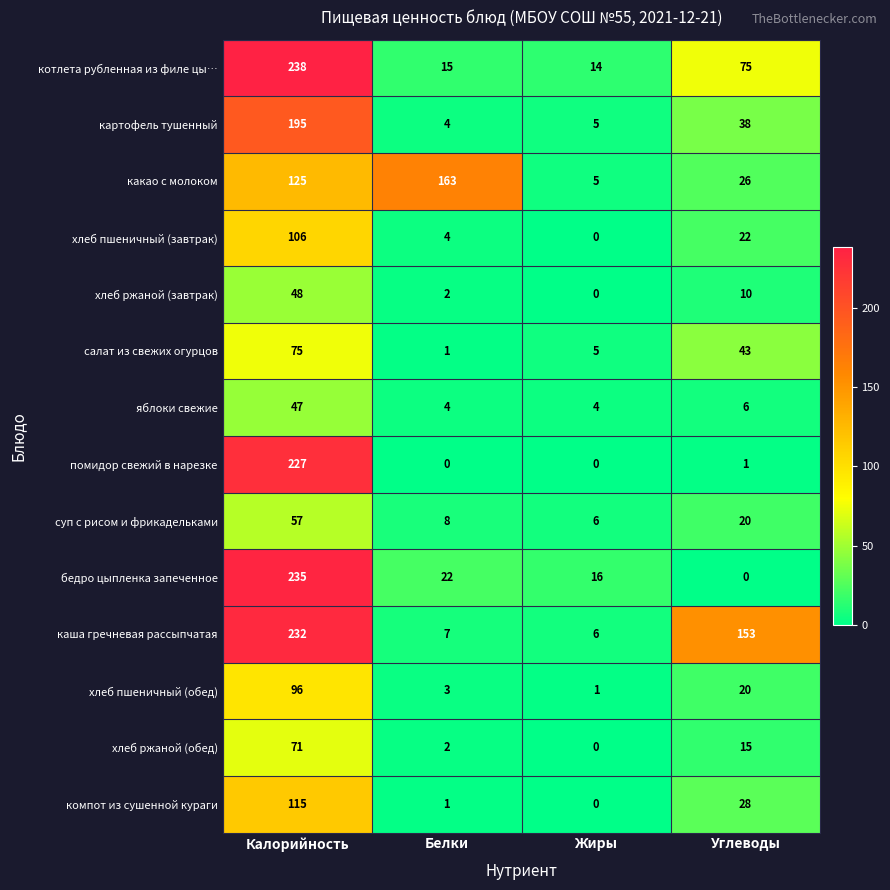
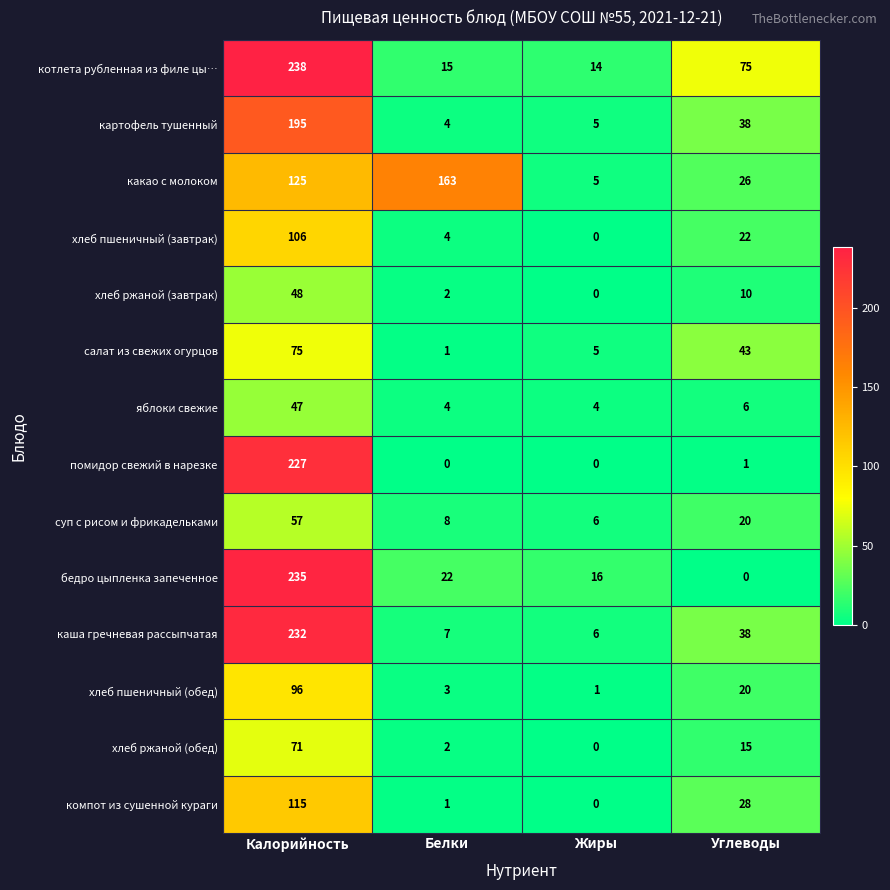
каша гречневая рассыпчатая, Углеводы: 153 -> 38
